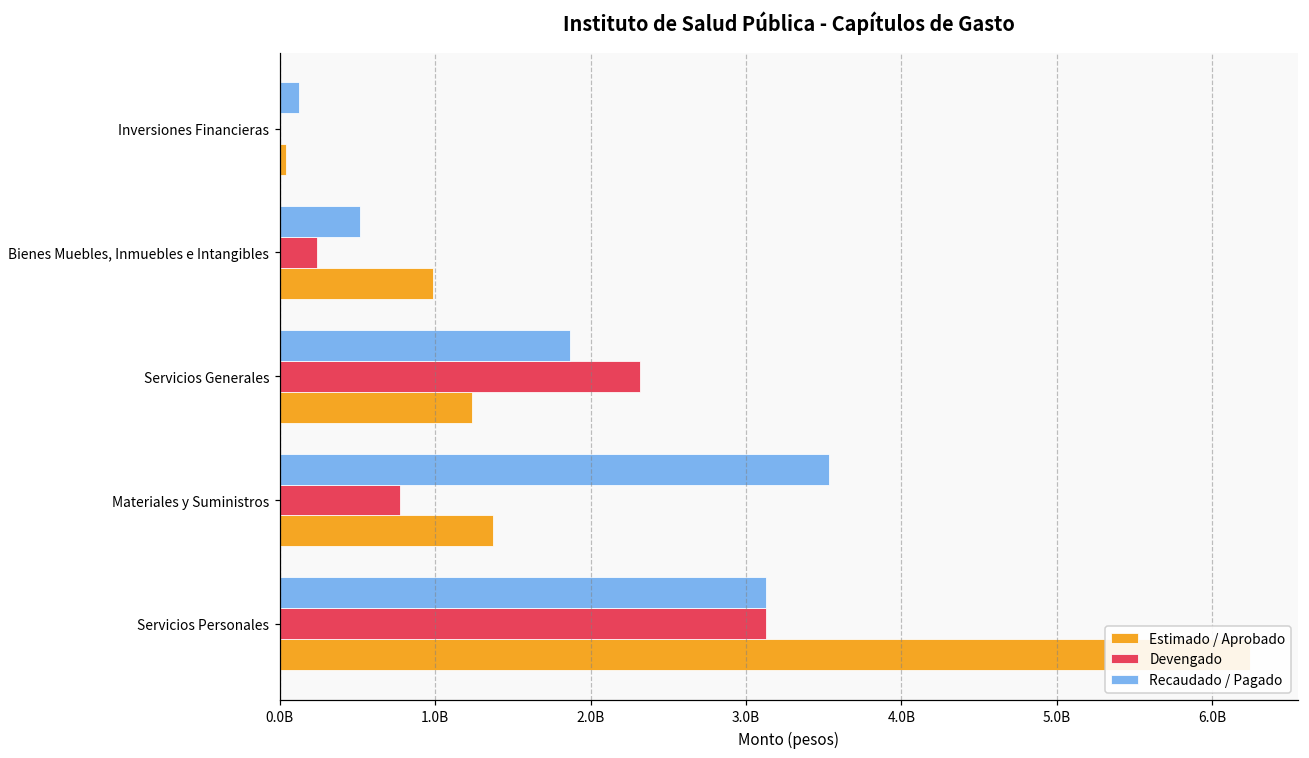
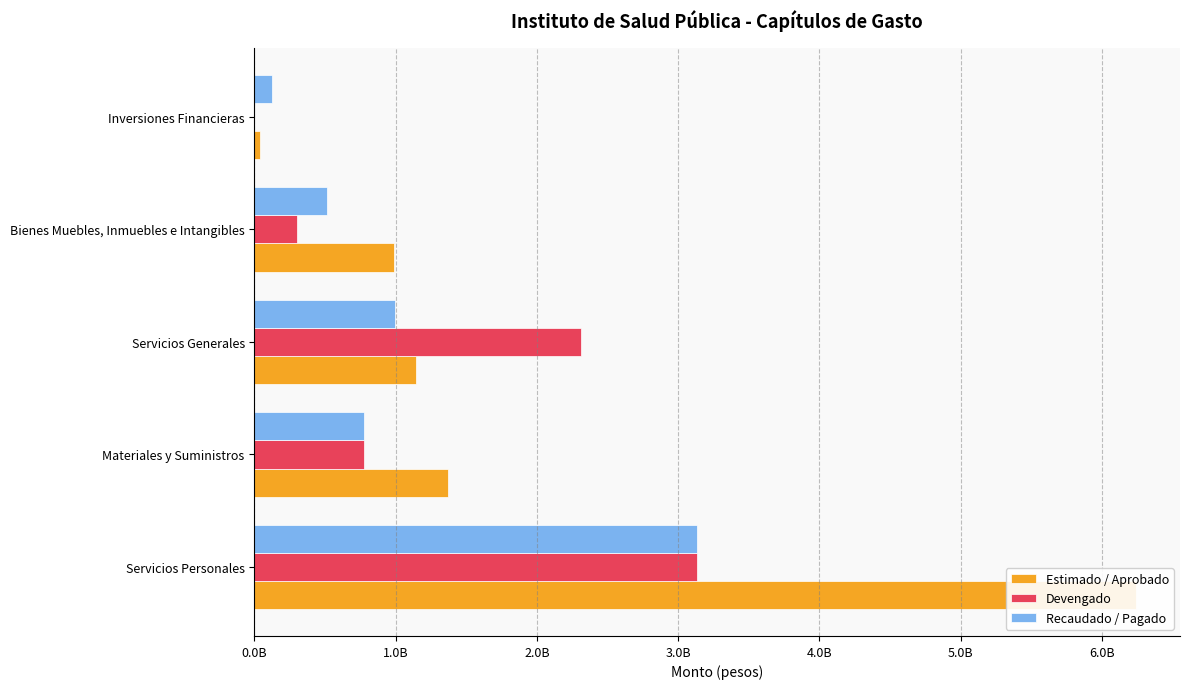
Devengado, Bienes Muebles, Inmuebles e Intangibles: 240000000 -> 300000000
Recaudado / Pagado, Servicios Generales: 1870000000 -> 990000000
Estimado / Aprobado, Servicios Generales: 1240000000 -> 1140000000
Recaudado / Pagado, Materiales y Suministros: 3540000000 -> 770000000
